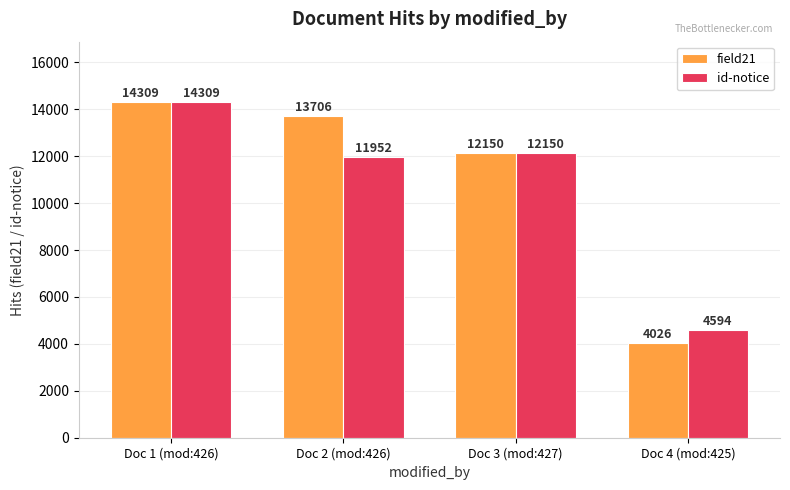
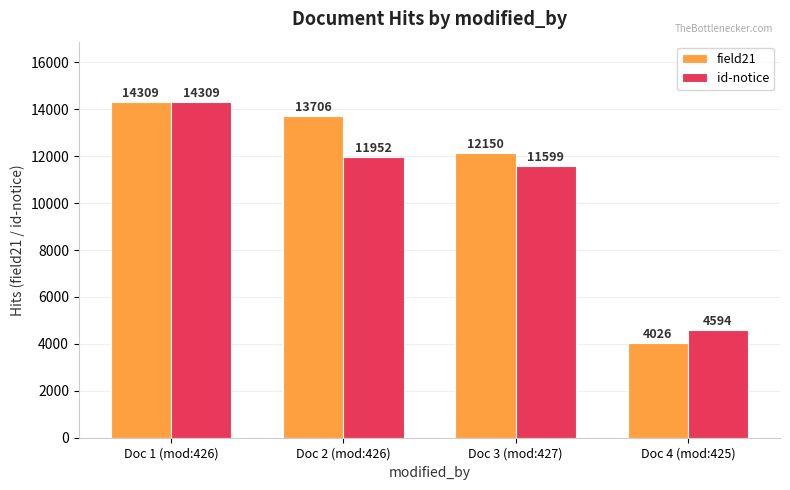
id-notice, Doc 3 (mod:427): 12150 -> 11599
